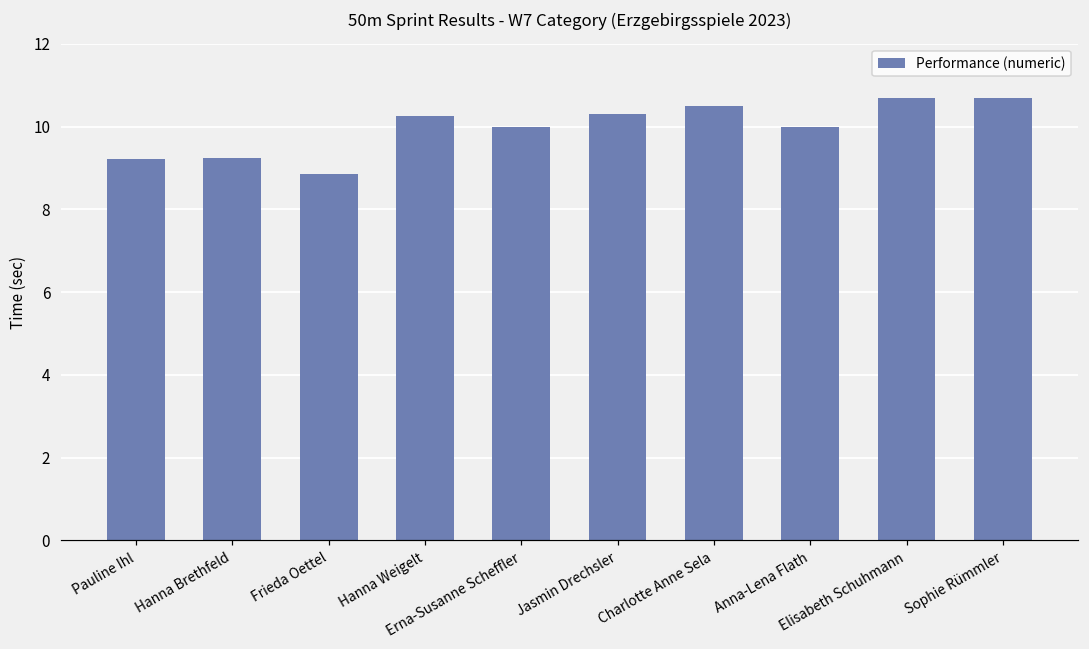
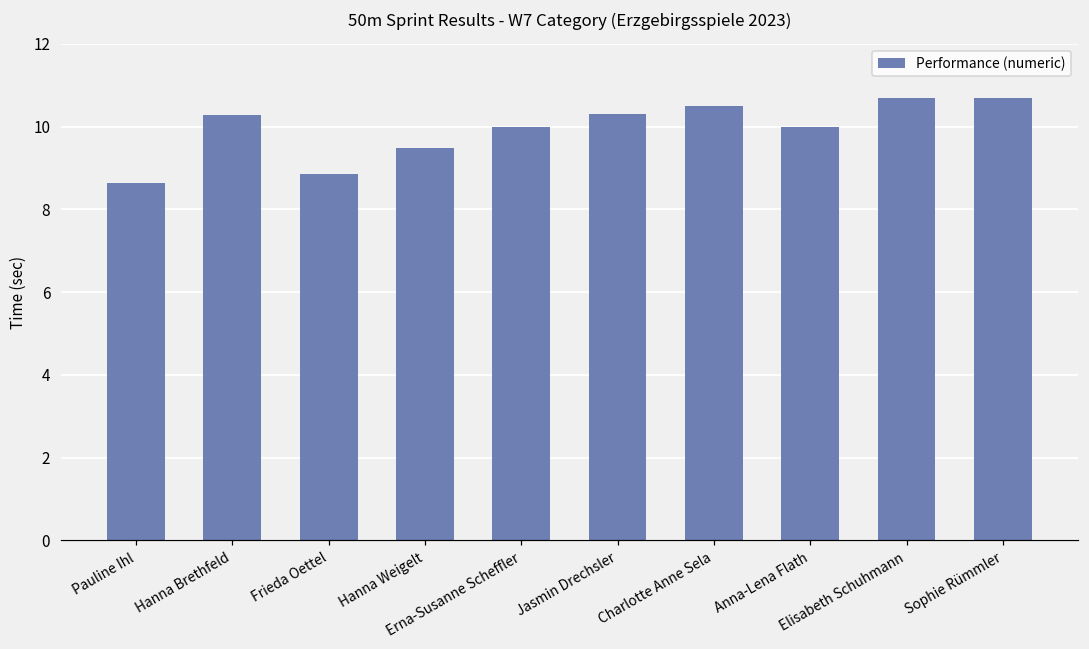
Pauline Ihl: 9.2 -> 8.6
Hanna Brethfeld: 9.3 -> 10.3
Hanna Weigelt: 10.3 -> 9.5
